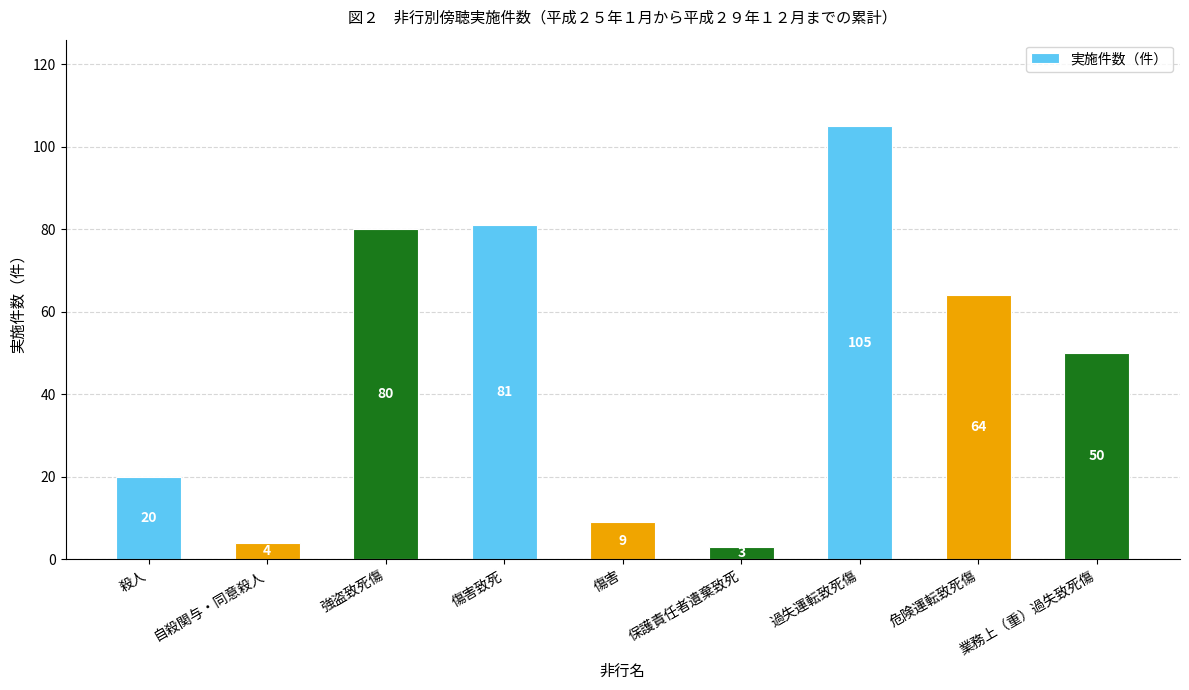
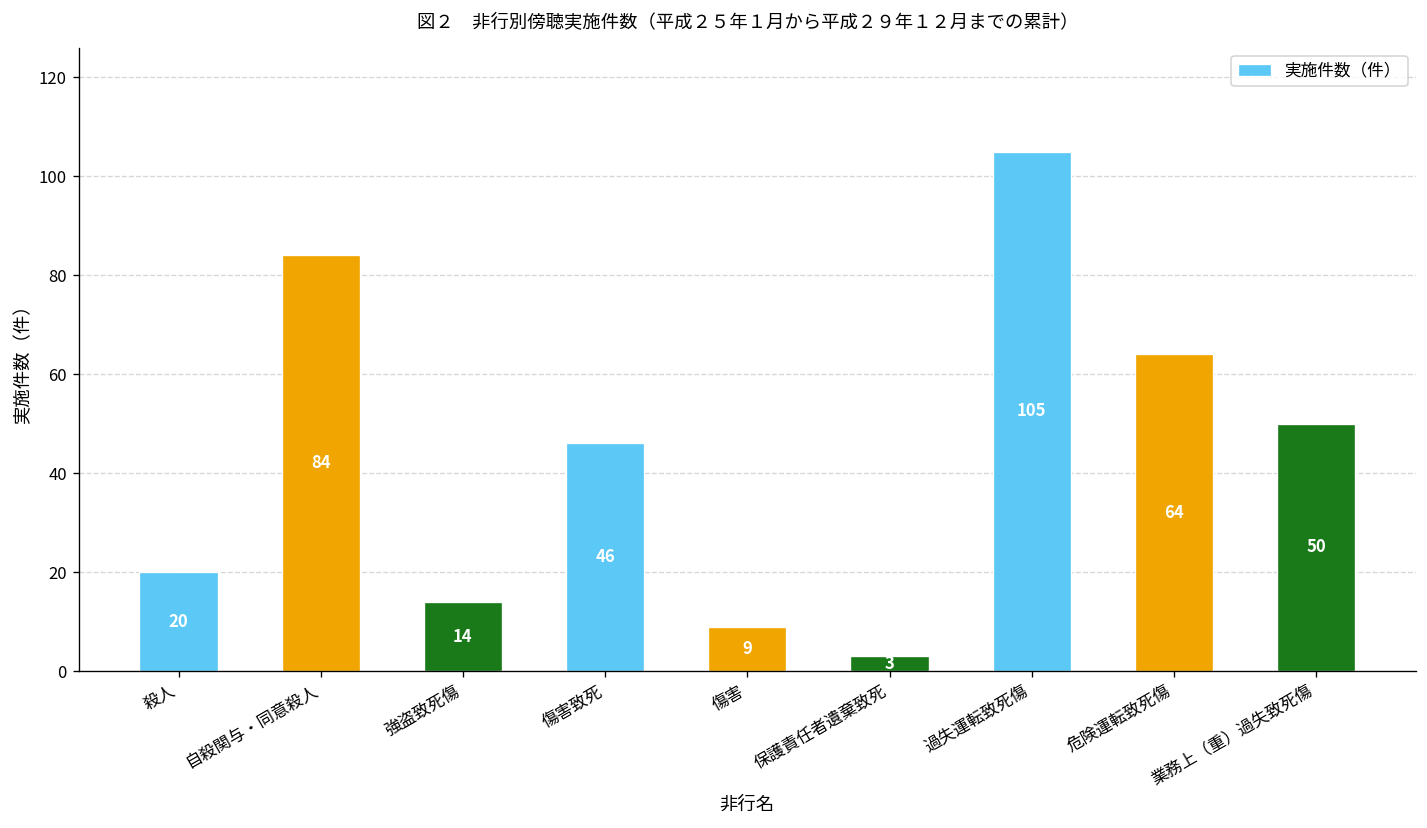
自殺関与・同意殺人: 4 -> 84
強盗致死傷: 80 -> 14
傷害致死: 81 -> 46
